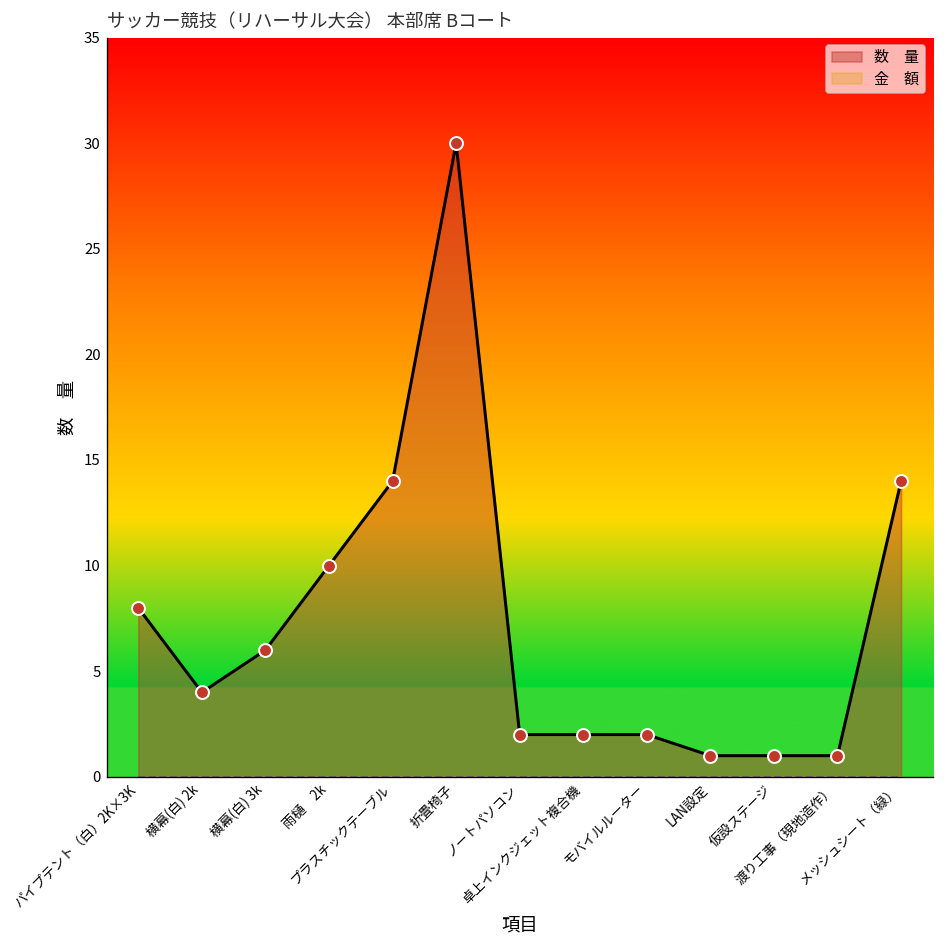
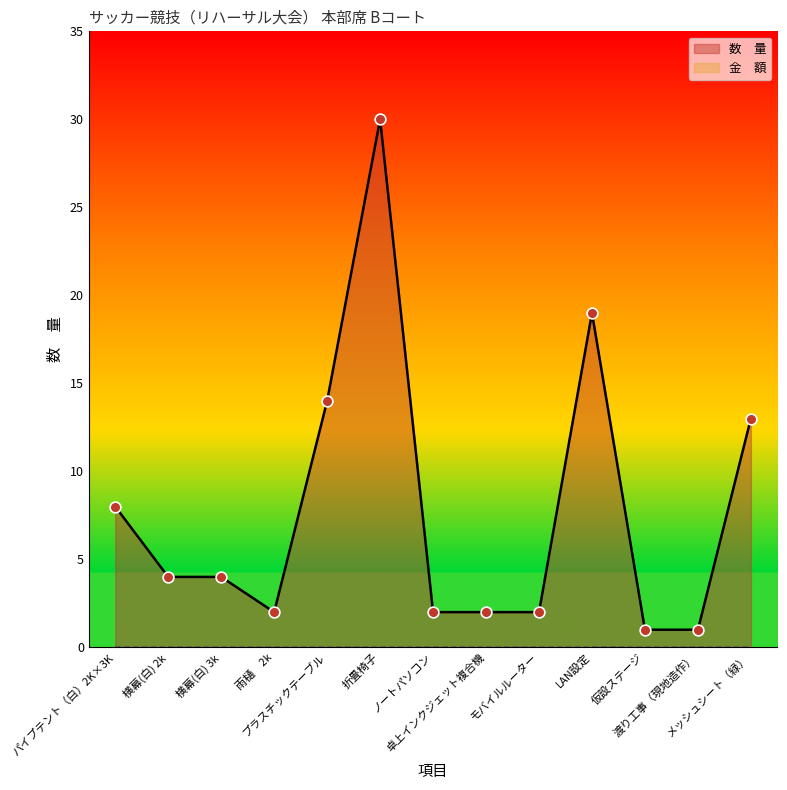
数 量, 横幕(白) 3k: 6 -> 4
数 量, 雨樋 2k: 10 -> 2
数 量, LAN設定: 1 -> 19
数 量, メッシュシート（緑）: 14 -> 13
